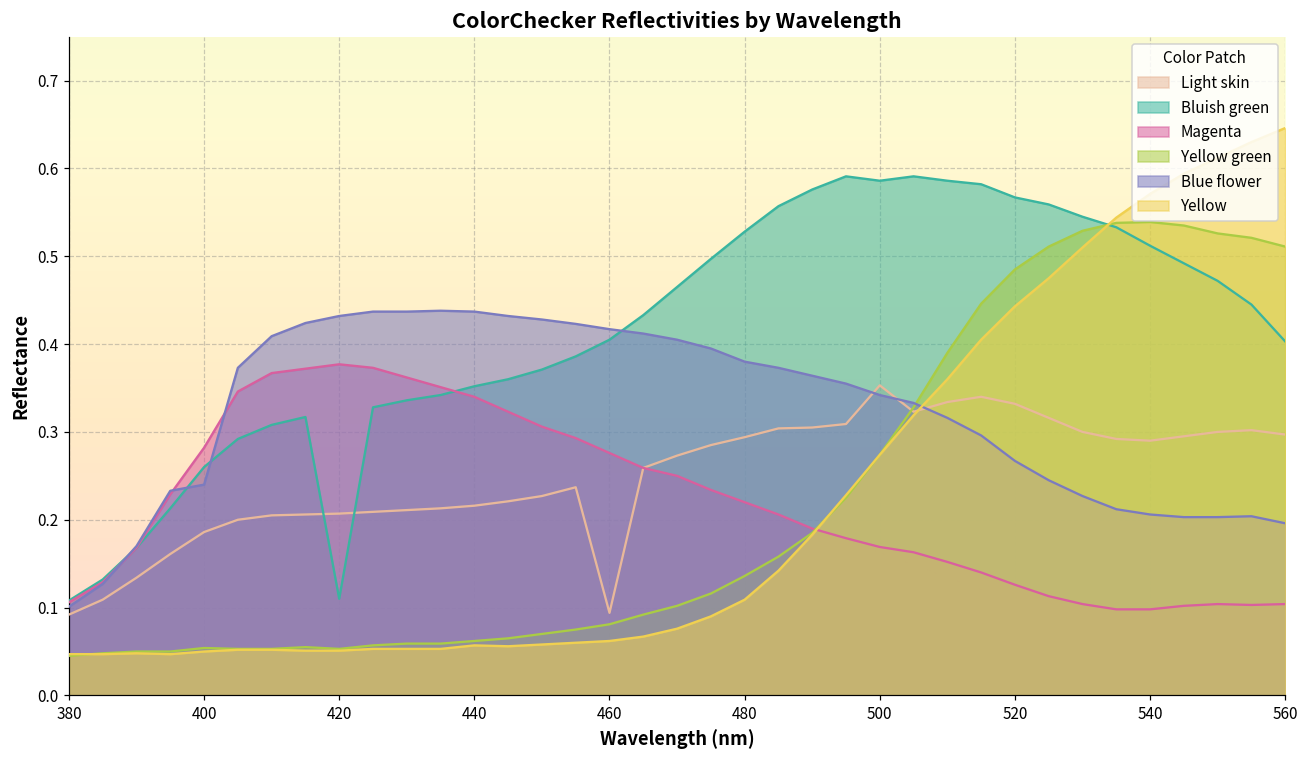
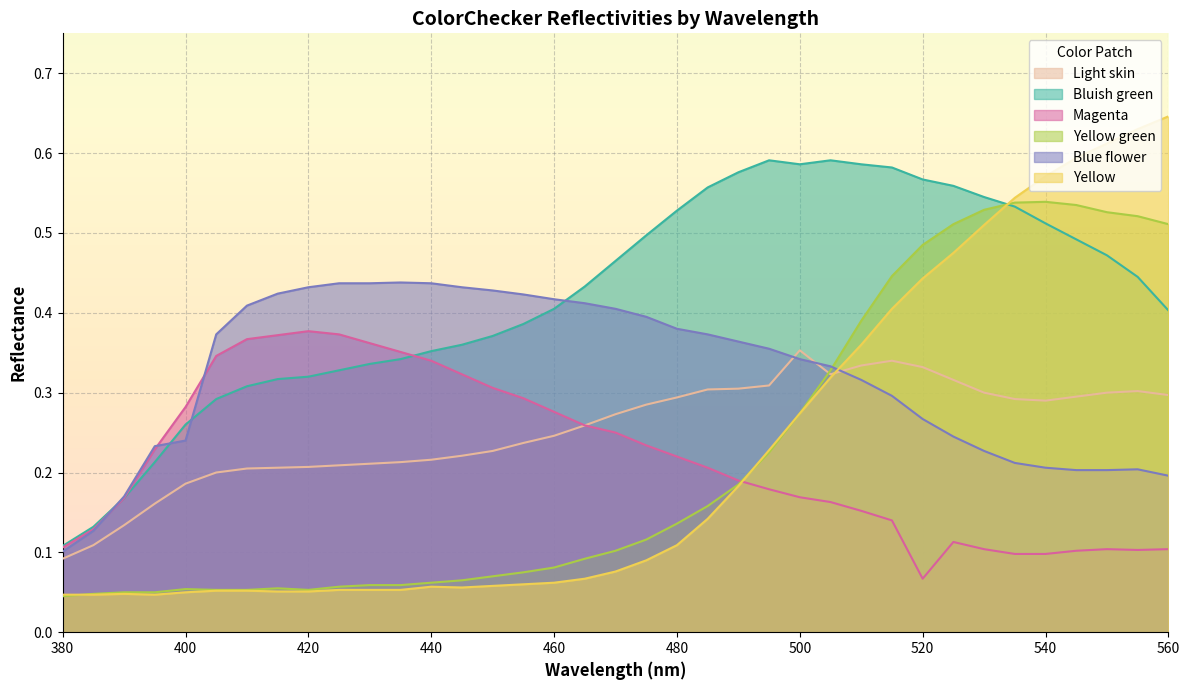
Bluish green, 420: 0.11 -> 0.32
Light skin, 460: 0.09 -> 0.25
Magenta, 520: 0.13 -> 0.07
